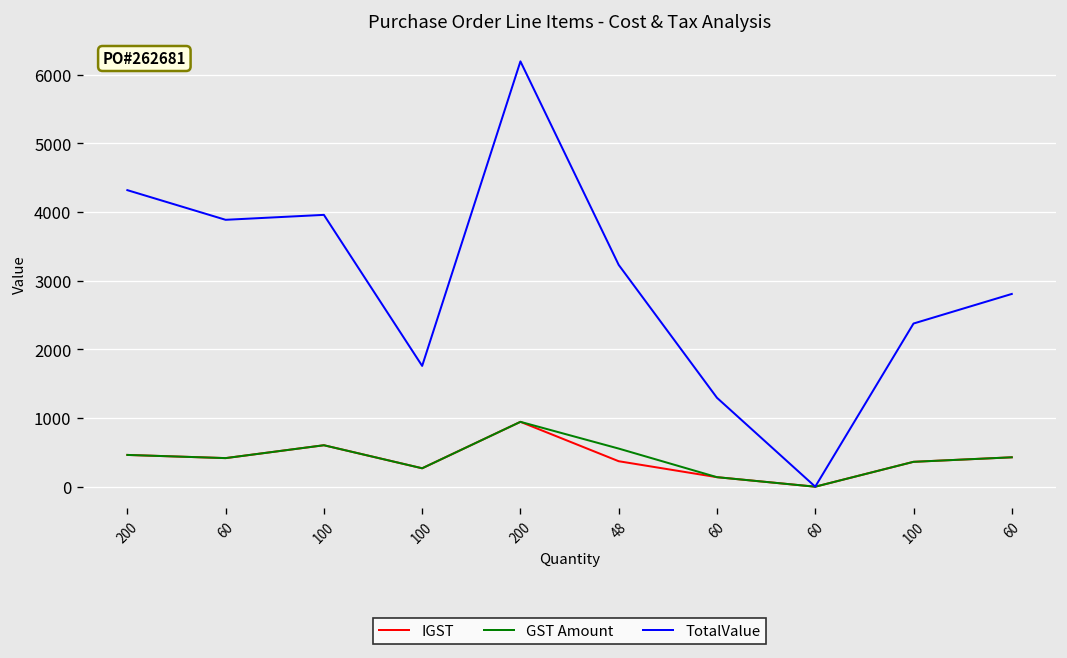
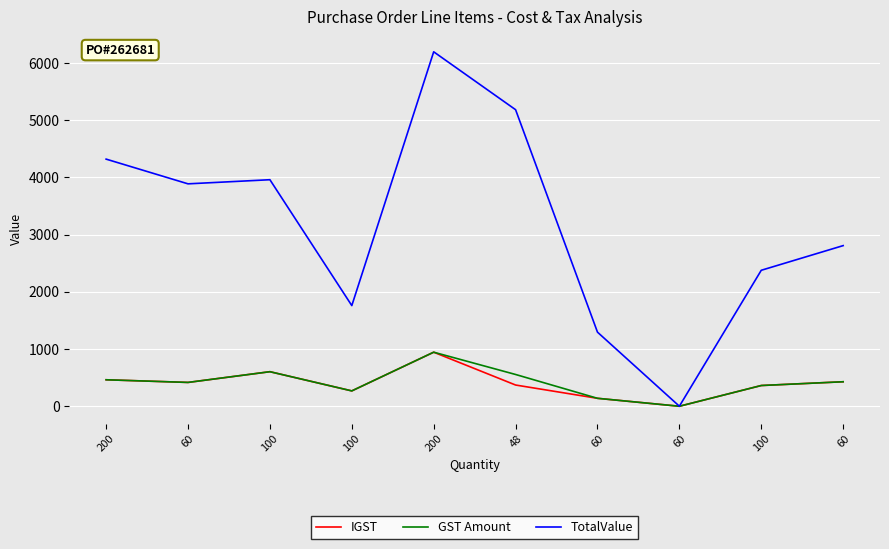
TotalValue, 48: 3200 -> 5200
